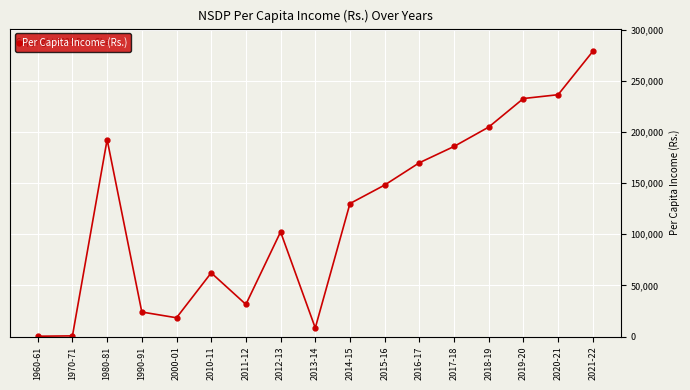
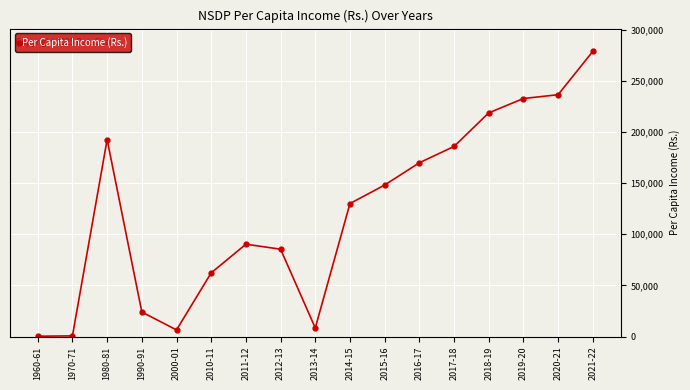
2000-01: 18,000 -> 6,000
2011-12: 31,000 -> 90,000
2012-13: 102,000 -> 85,000
2018-19: 205,000 -> 219,000
